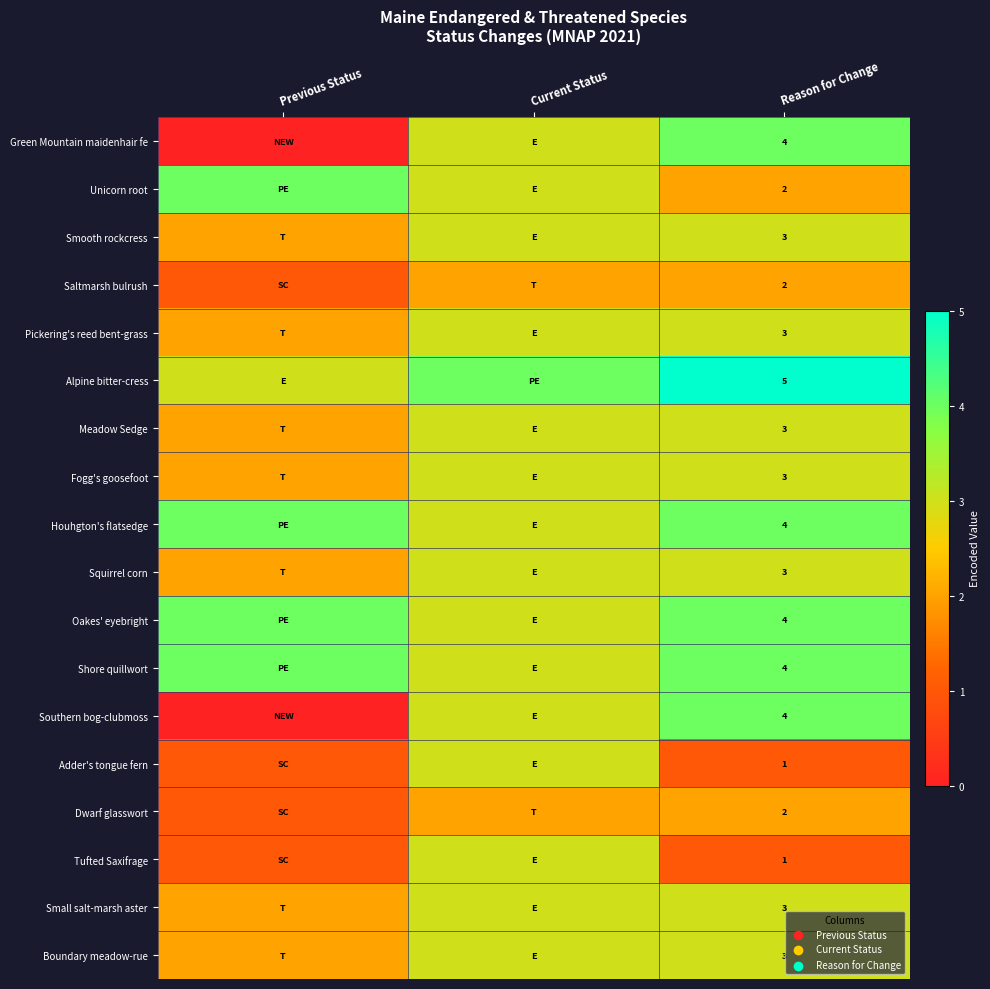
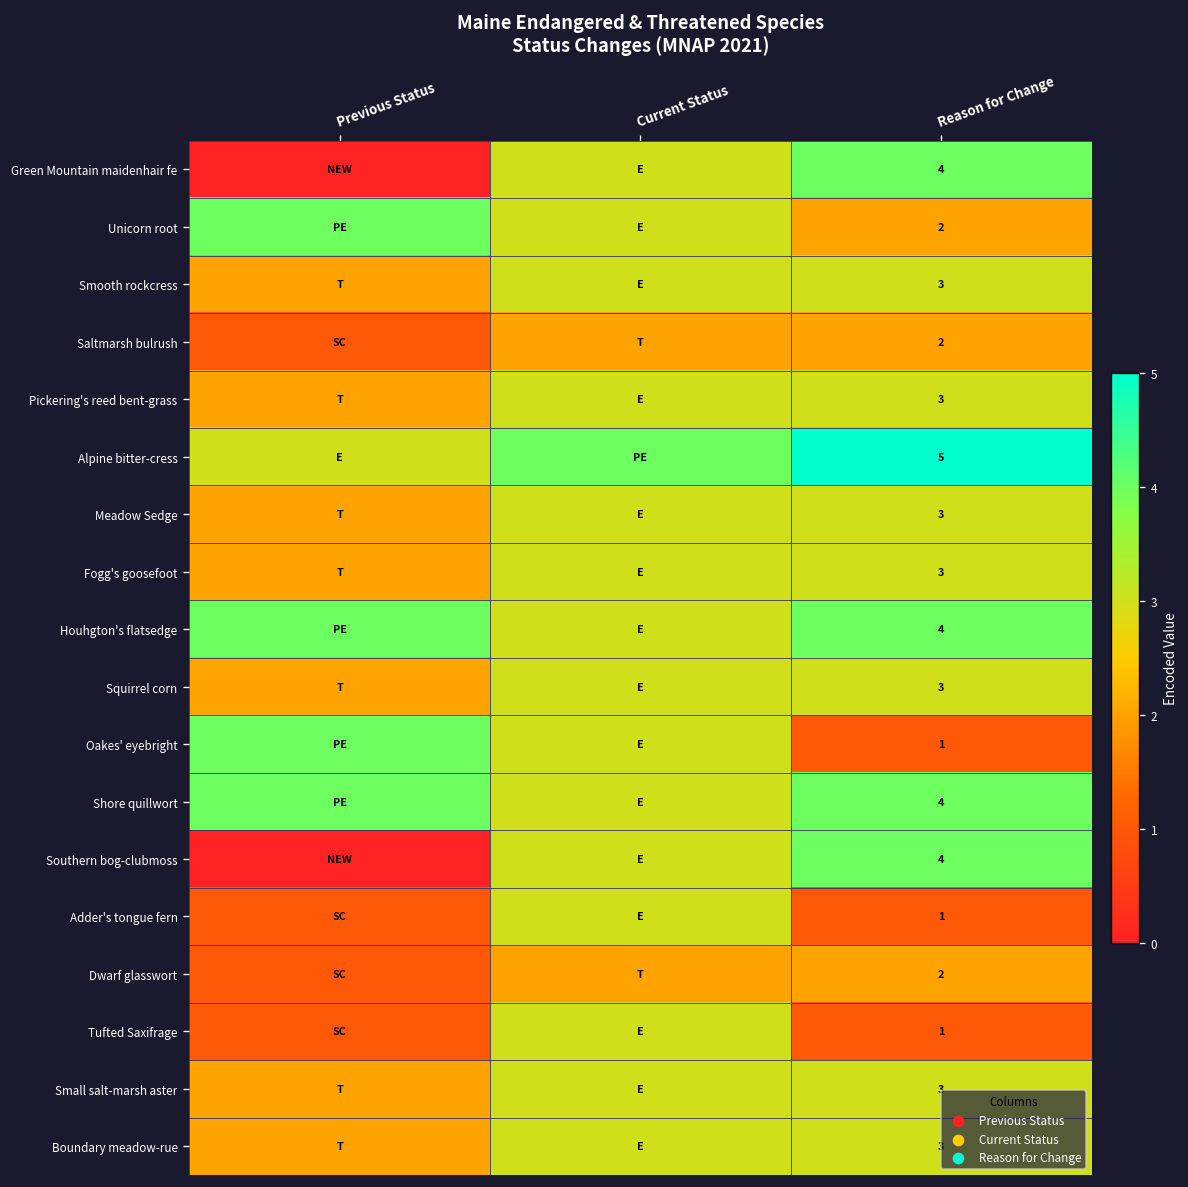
Oakes' eyebright, Reason for Change: 4 -> 1
